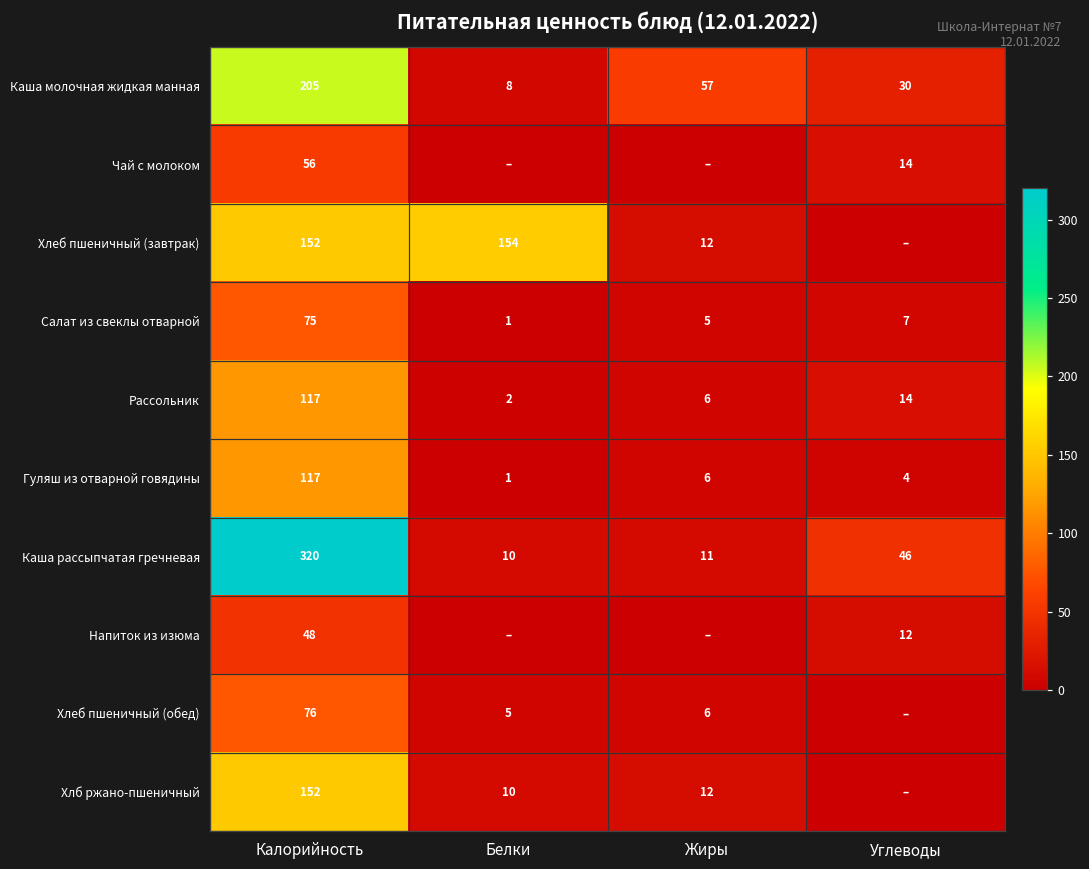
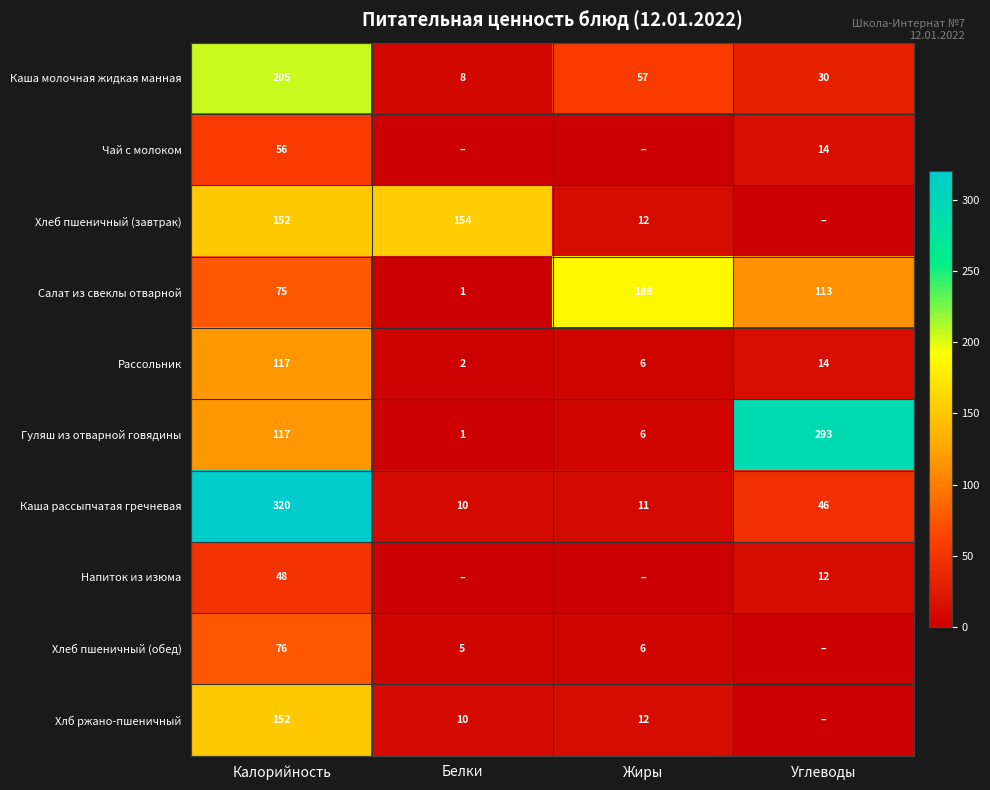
Салат из свеклы отварной, Жиры: 5 -> 188
Салат из свеклы отварной, Углеводы: 7 -> 113
Гуляш из отварной говядины, Углеводы: 4 -> 293
